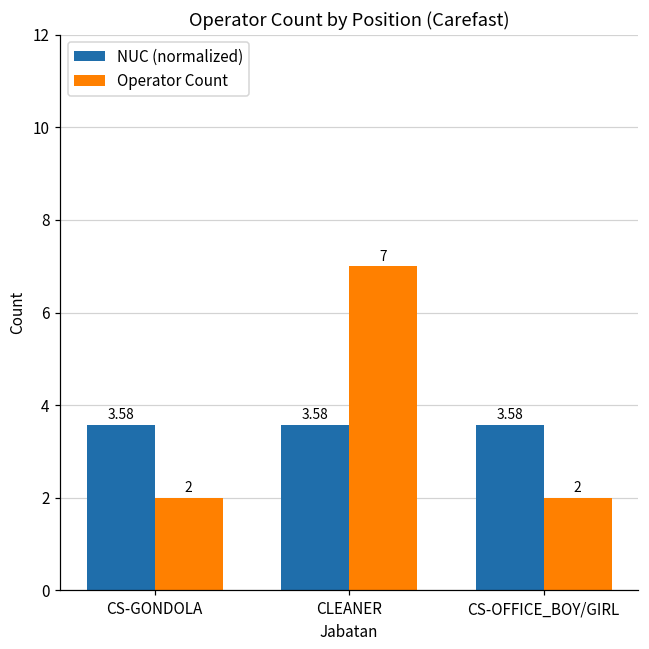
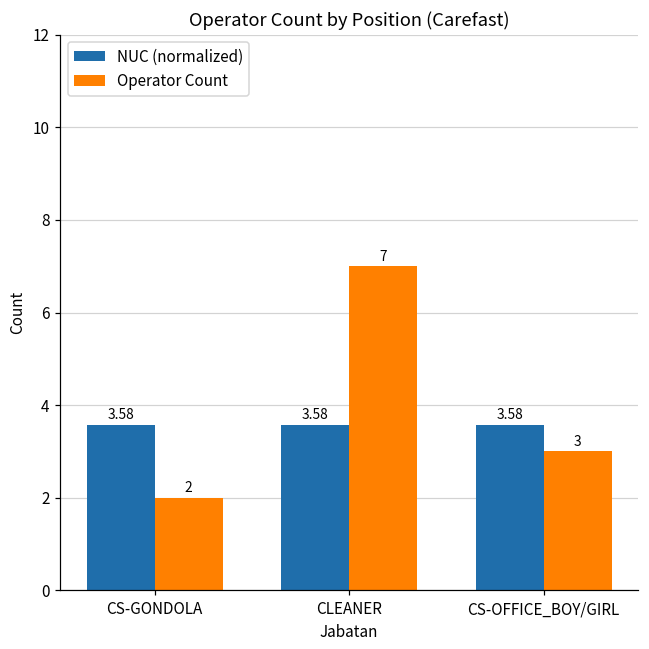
Operator Count, CS-OFFICE_BOY/GIRL: 2 -> 3
